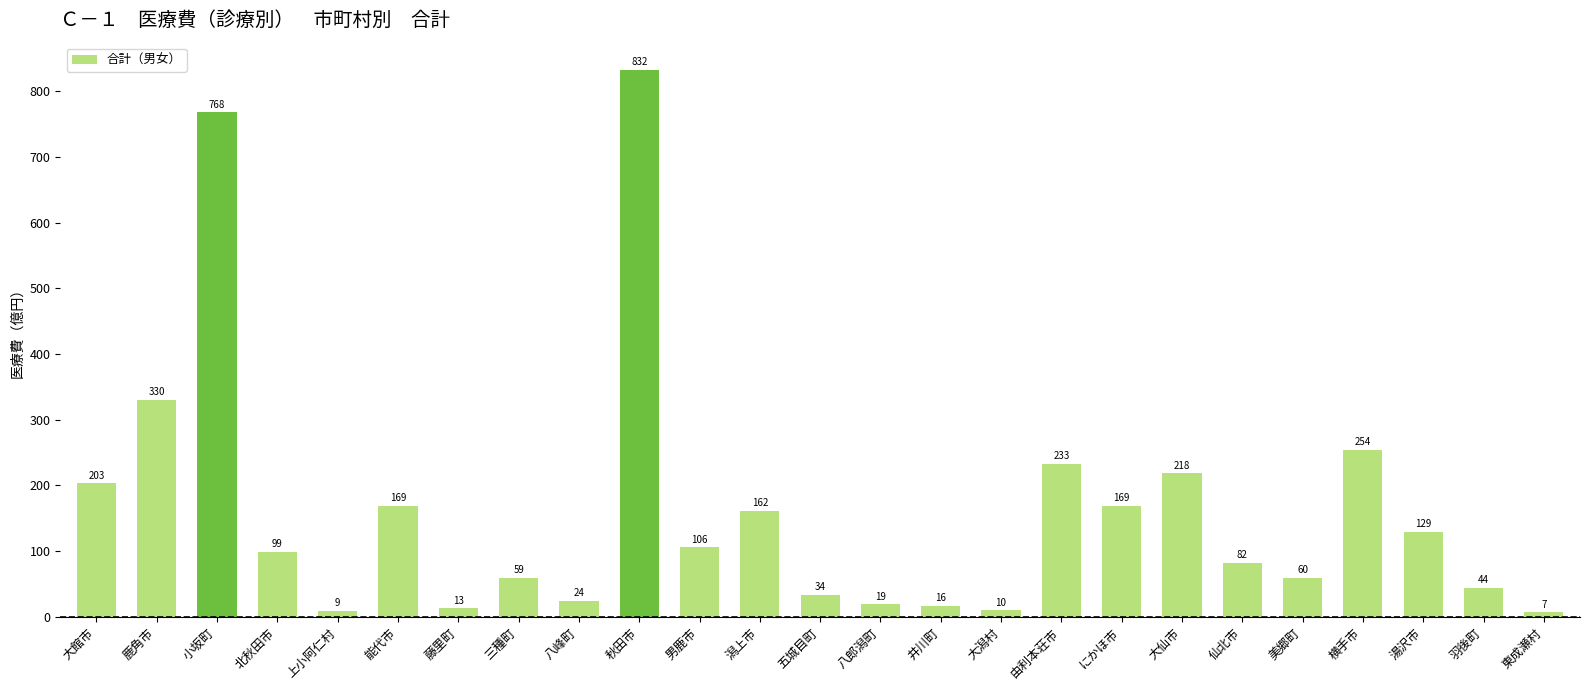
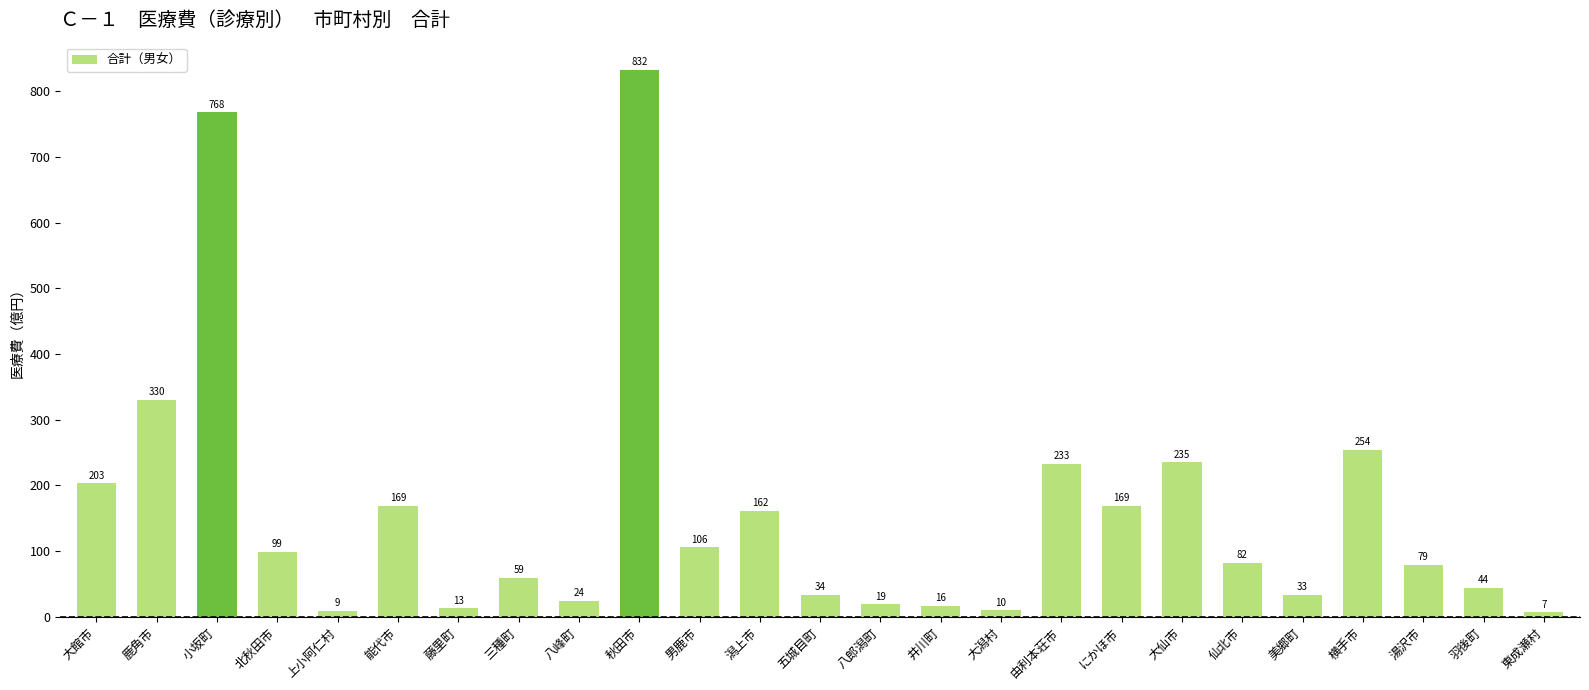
大仙市: 218 -> 235
美郷町: 60 -> 33
湯沢市: 129 -> 79
